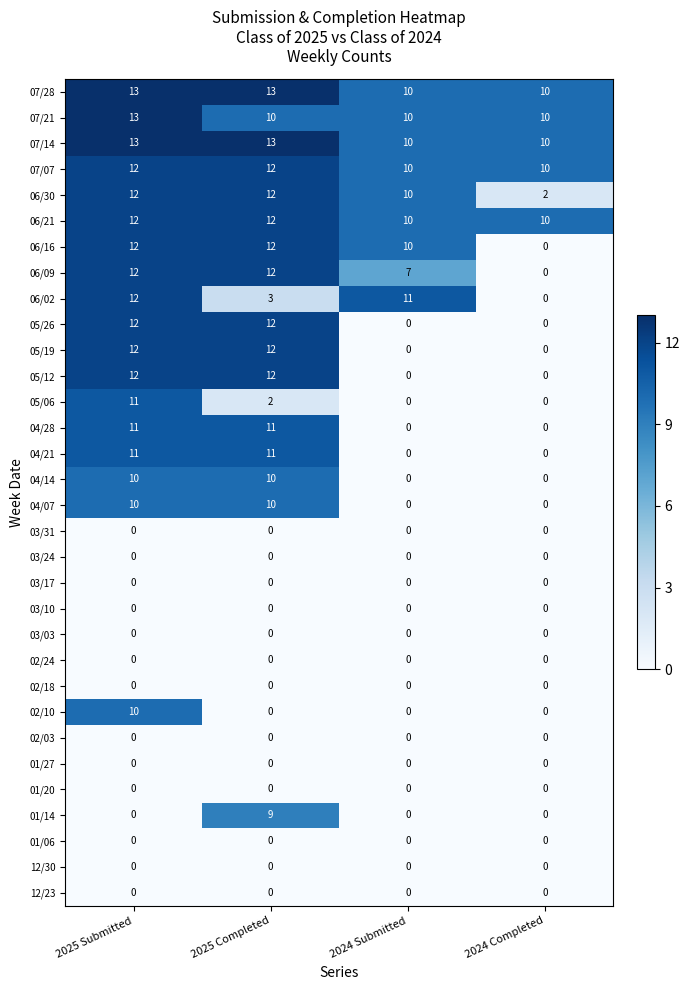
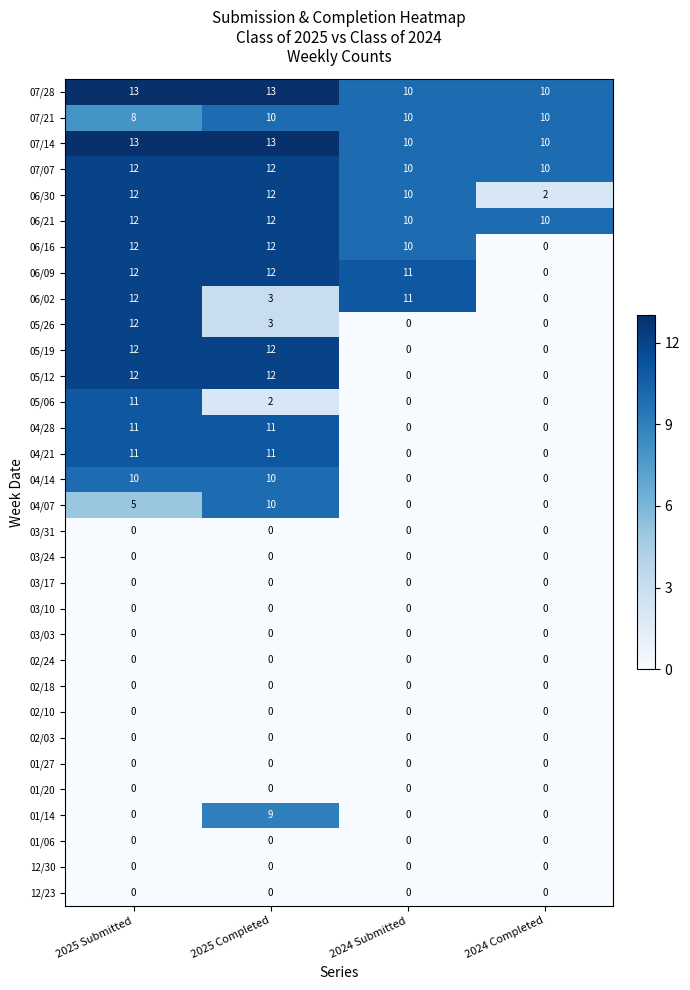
07/21, 2025 Submitted: 13 -> 8
06/09, 2024 Submitted: 7 -> 11
05/26, 2025 Completed: 12 -> 3
04/07, 2025 Submitted: 10 -> 5
02/10, 2025 Submitted: 10 -> 0
